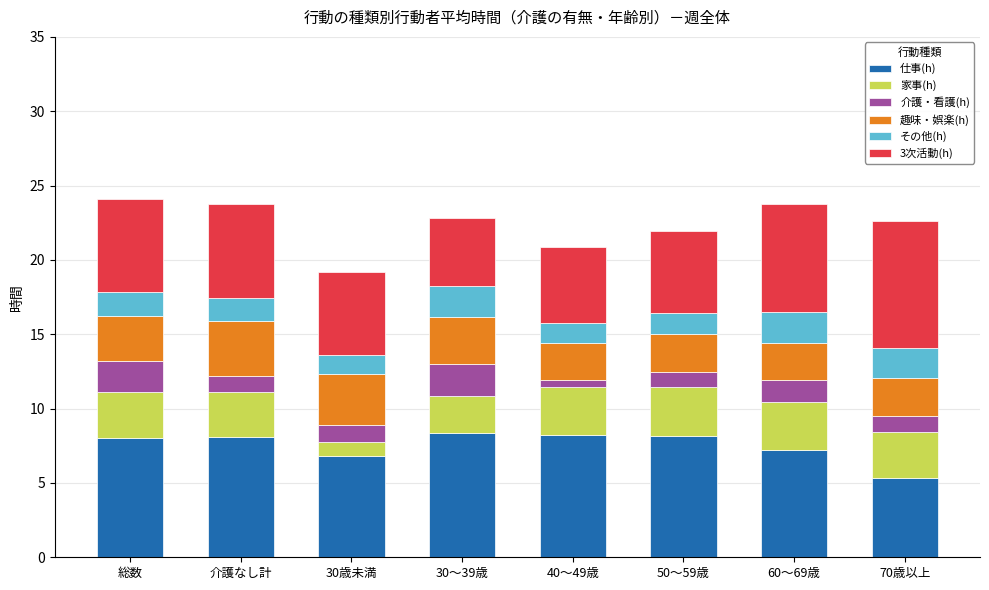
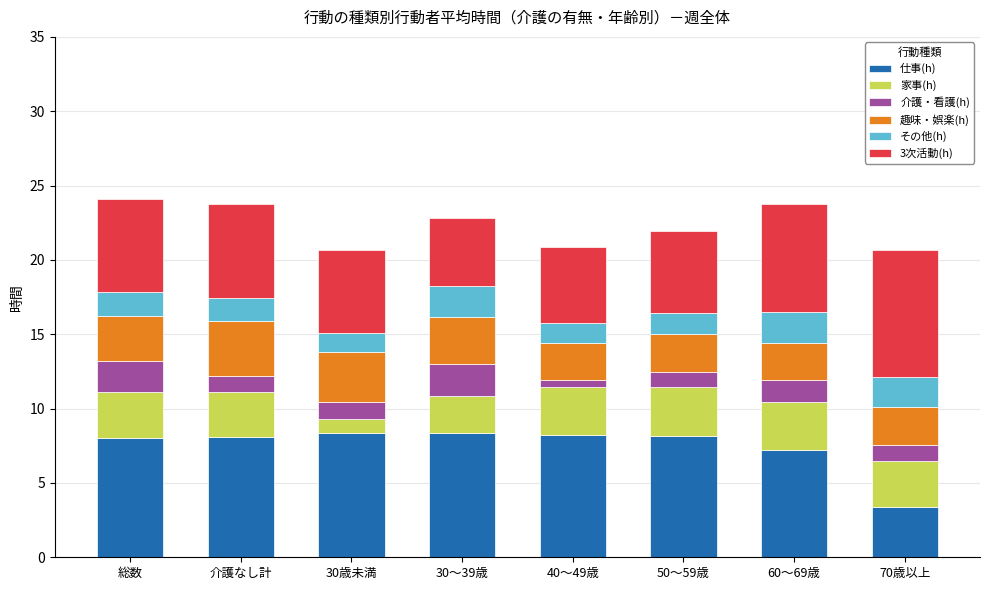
仕事(h), 30歳未満: 6.8 -> 8.4
仕事(h), 70歳以上: 5.3 -> 3.4
